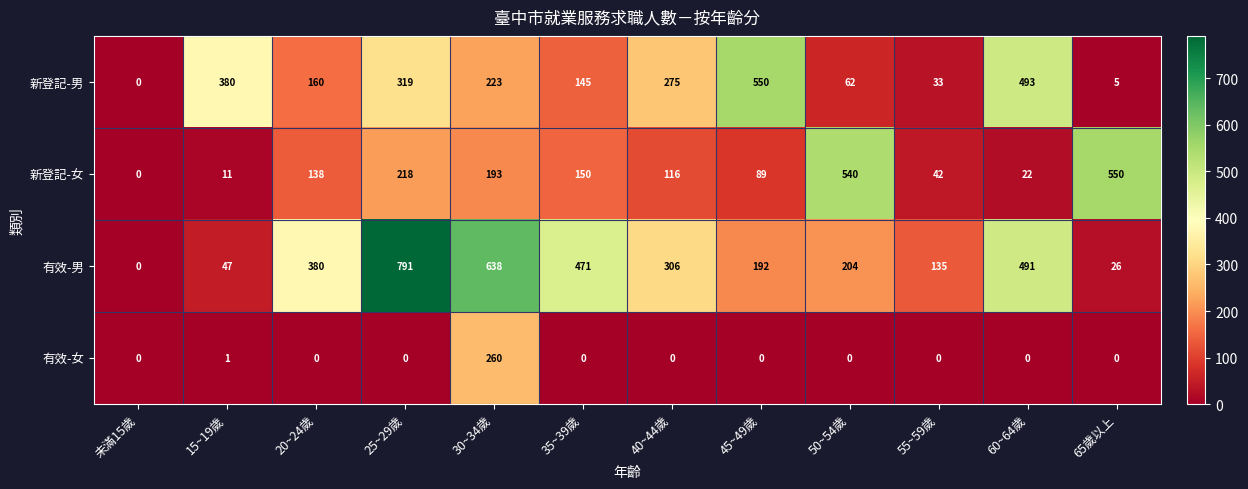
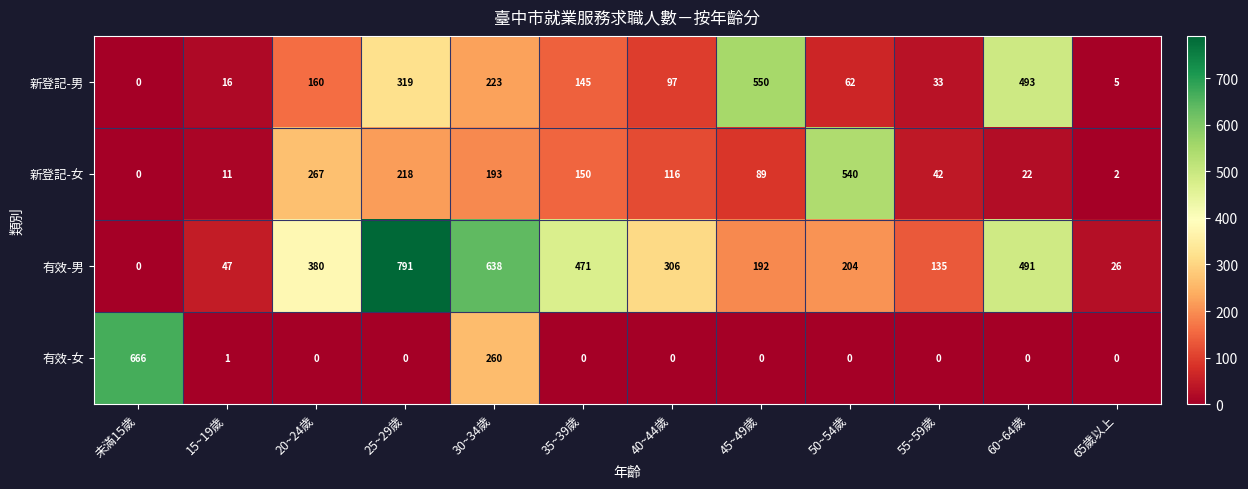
新登記-男, 15~19歲: 380 -> 16
新登記-男, 40~44歲: 275 -> 97
新登記-女, 20~24歲: 138 -> 267
新登記-女, 65歲以上: 550 -> 2
有效-女, 未滿15歲: 0 -> 666
